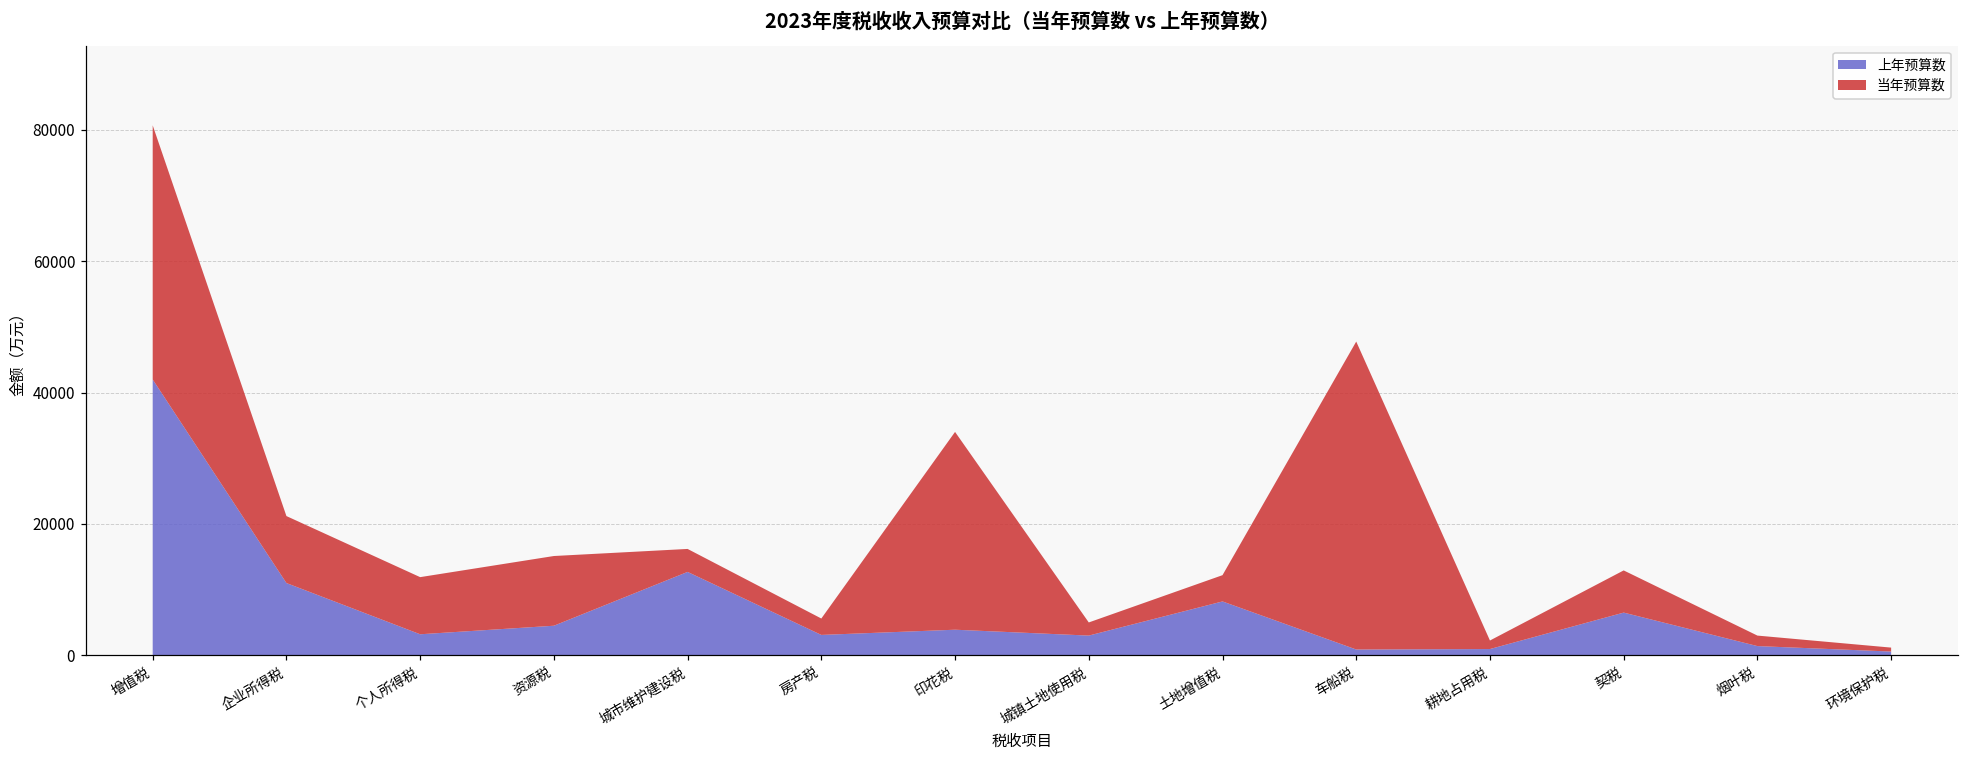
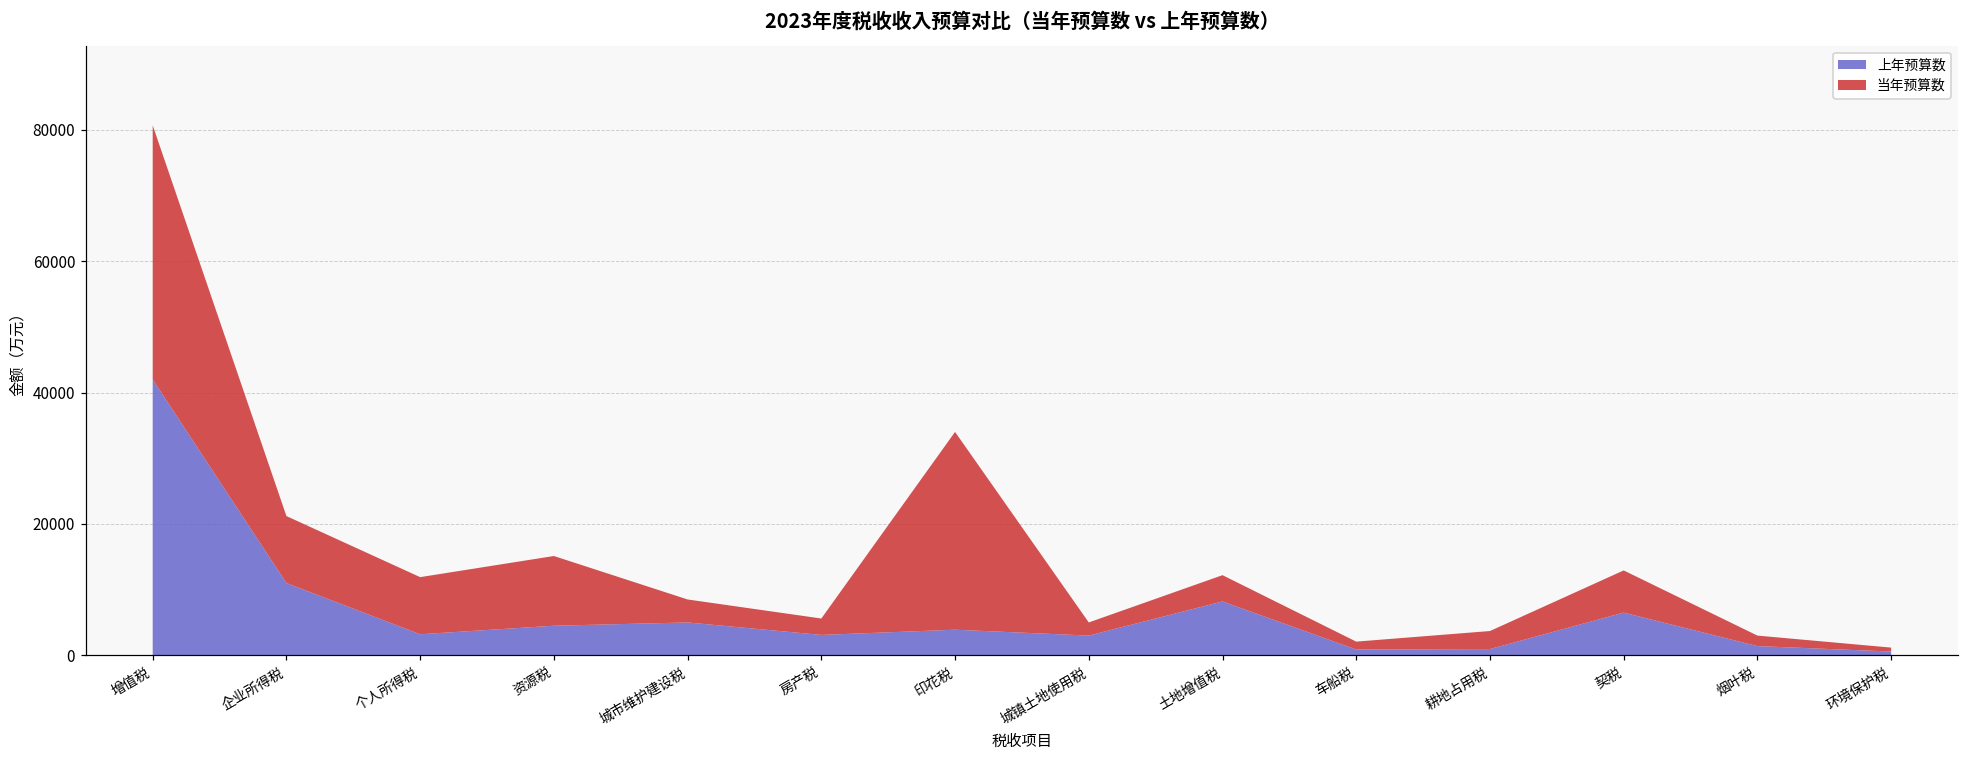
上年预算数, 城市维护建设税: 13000 -> 5000
当年预算数, 车船税: 47000 -> 1000
当年预算数, 耕地占用税: 1000 -> 3000
